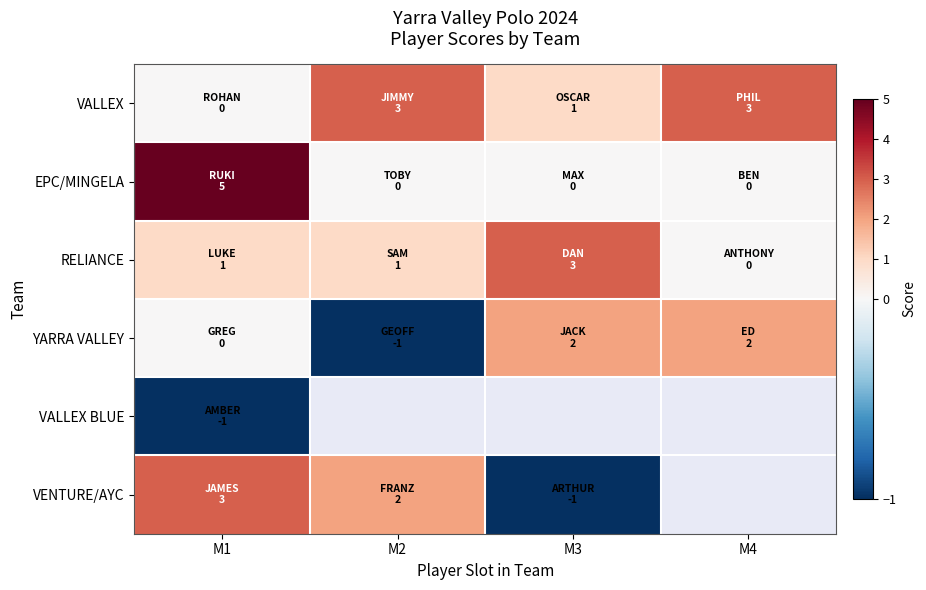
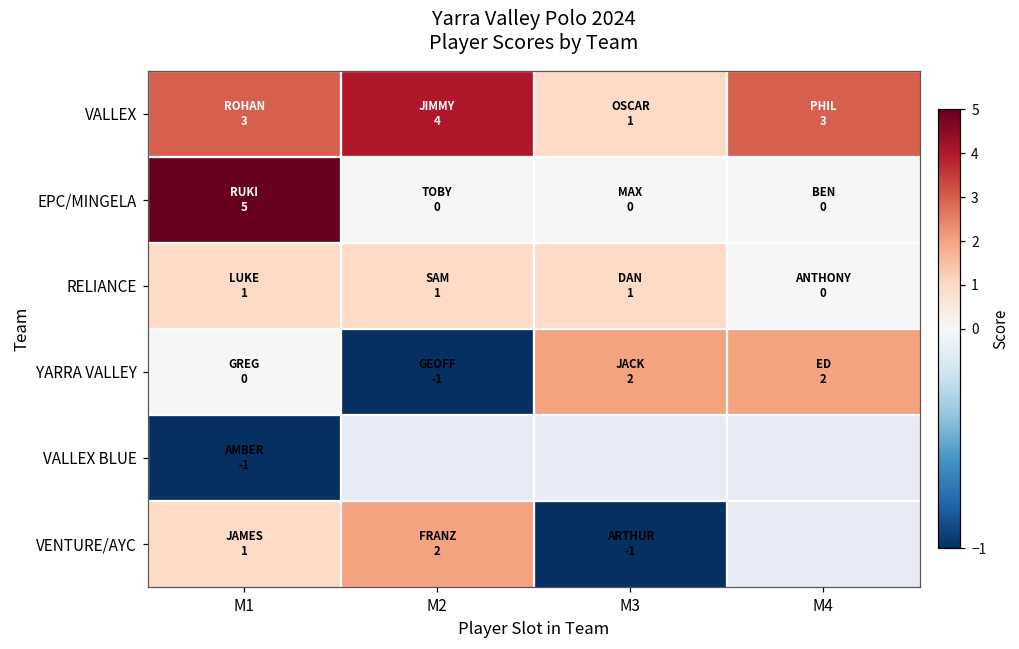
VALLEX, M1: 0 -> 3
VALLEX, M2: 3 -> 4
RELIANCE, M3: 3 -> 1
VENTURE/AYC, M1: 3 -> 1
